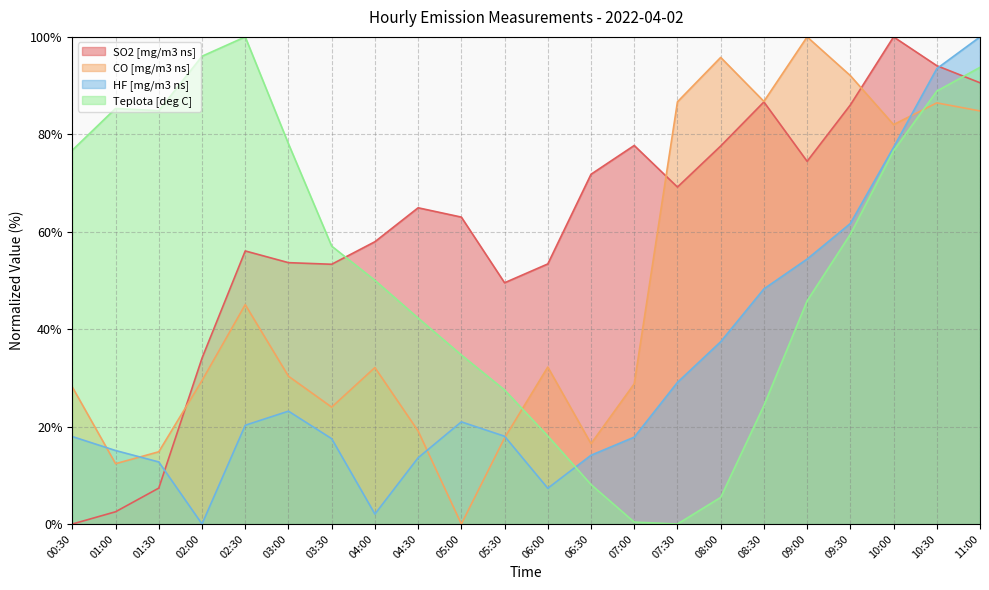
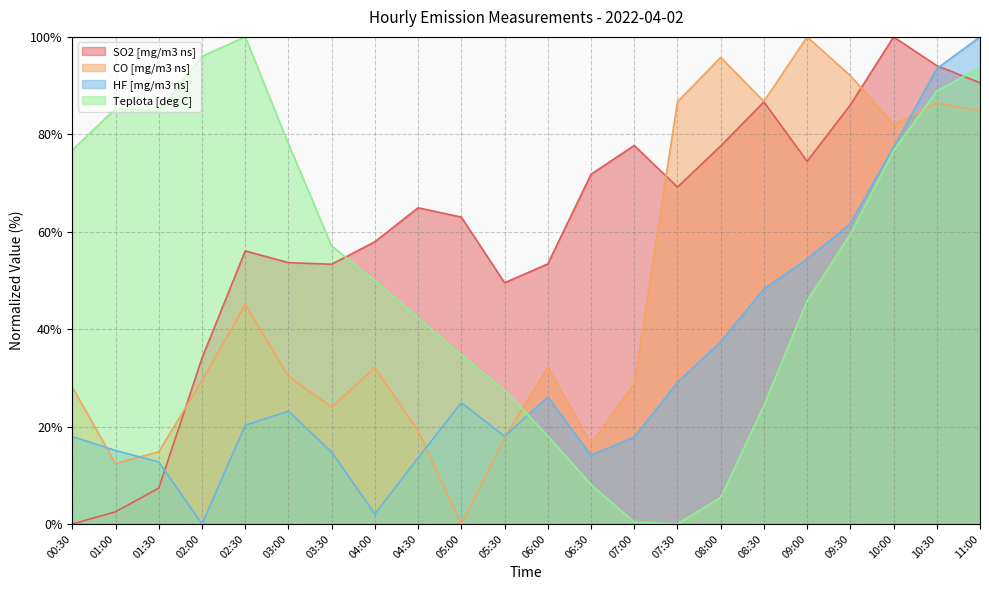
HF [mg/m3 ns], 03:30: 18% -> 15%
HF [mg/m3 ns], 05:00: 21% -> 25%
HF [mg/m3 ns], 06:00: 7% -> 26%
